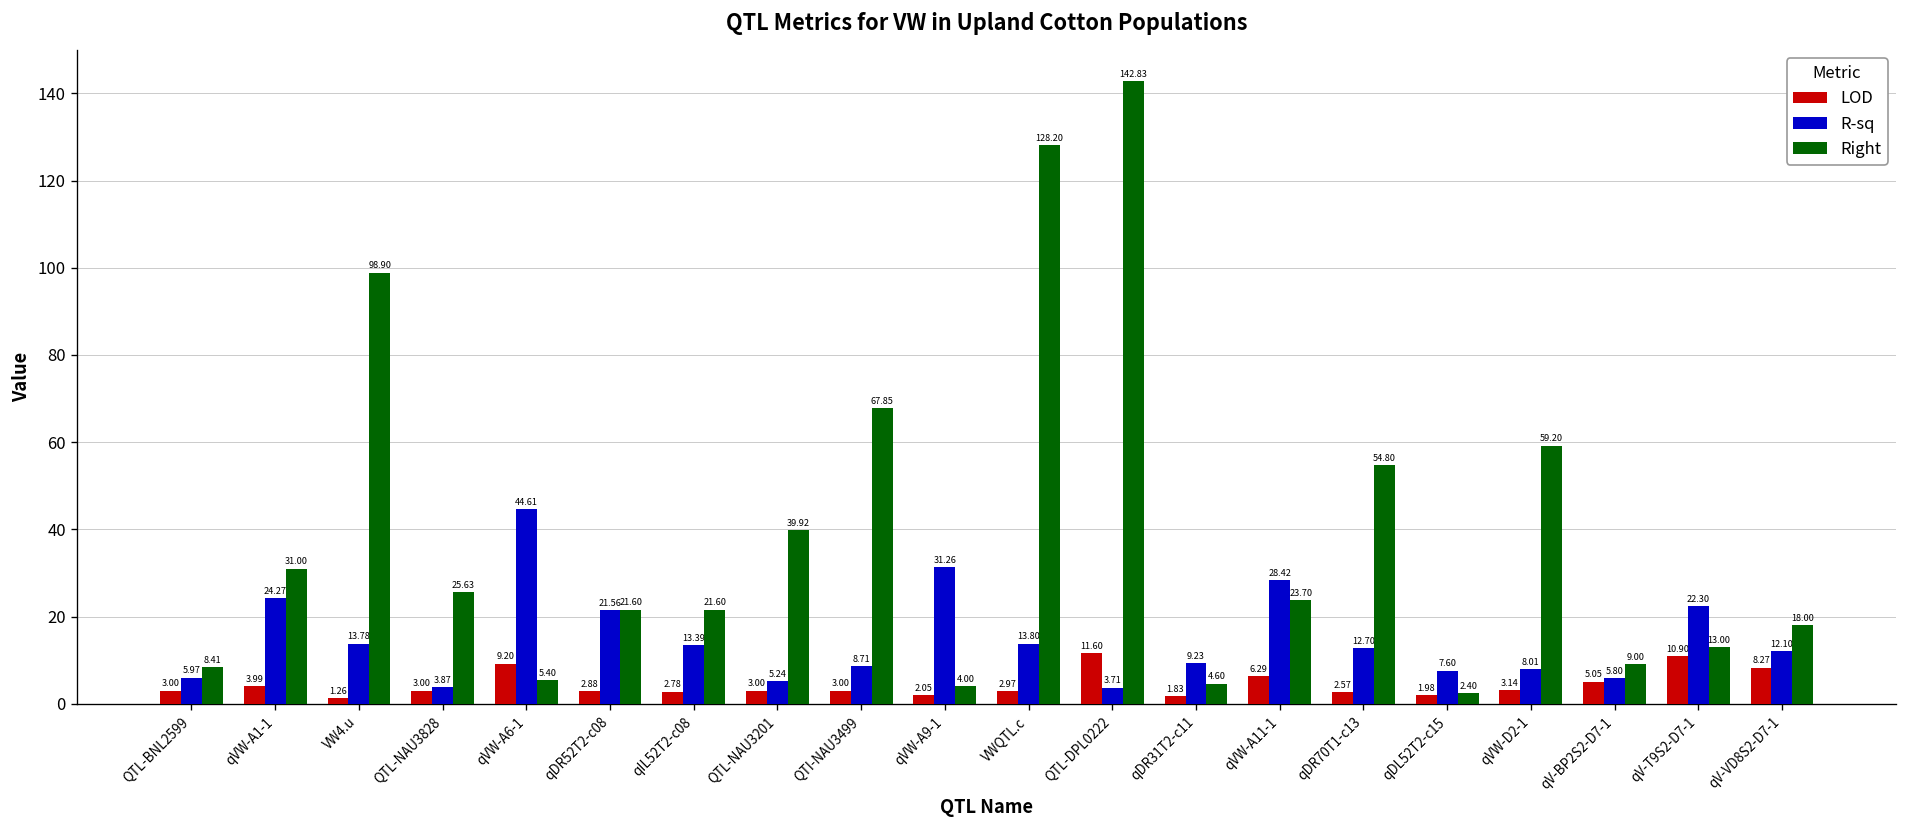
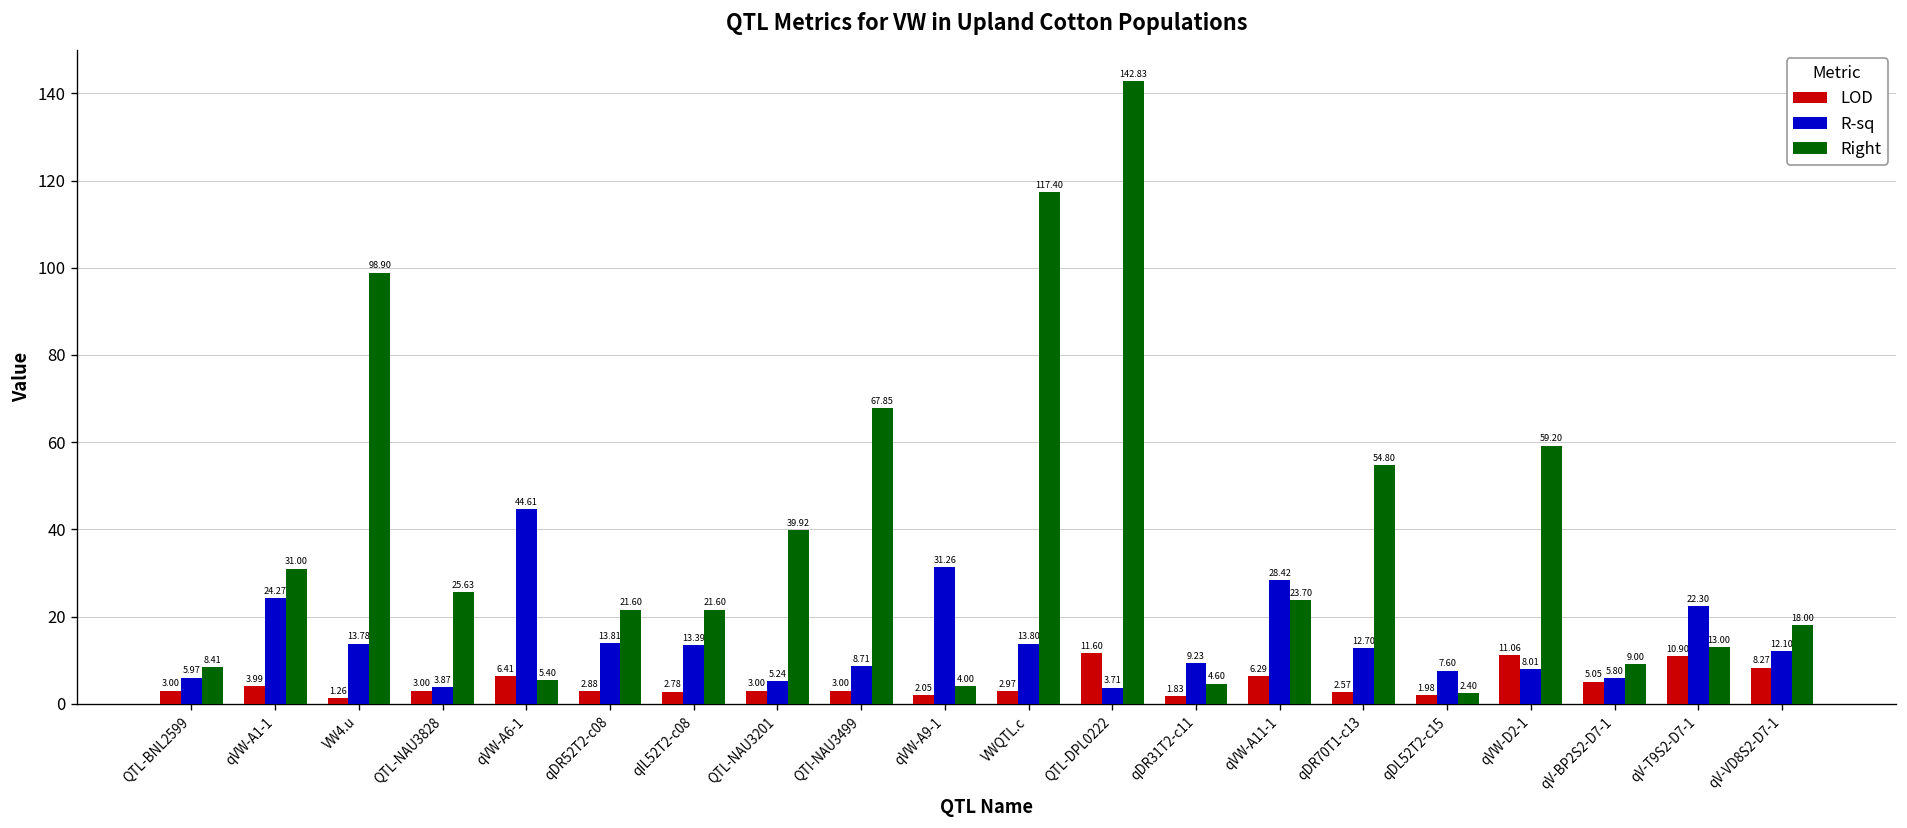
LOD, qVW-A6-1: 9.20 -> 6.41
R-sq, qDR52T2-c08: 21.56 -> 13.81
Right, VWQTL.c: 128.20 -> 117.40
LOD, qVW-D2-1: 3.14 -> 11.06
